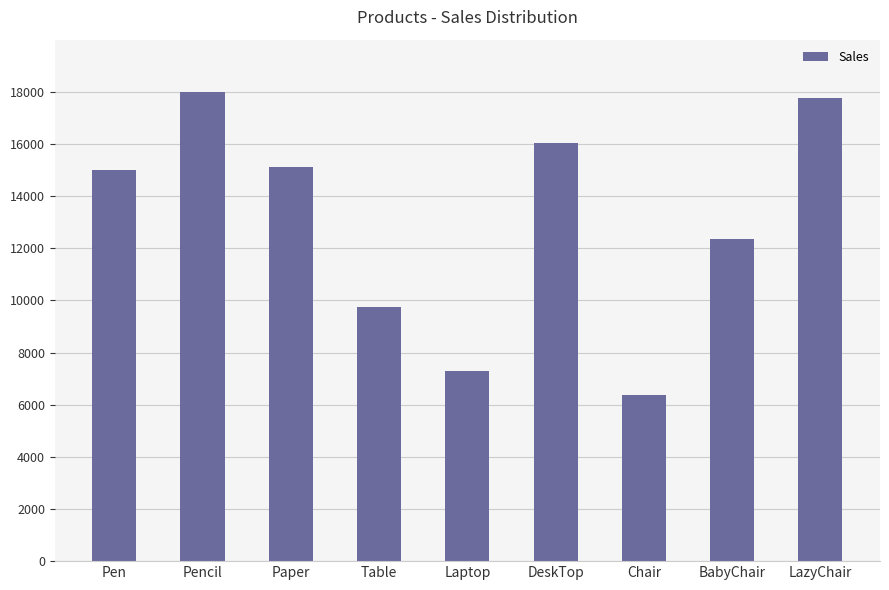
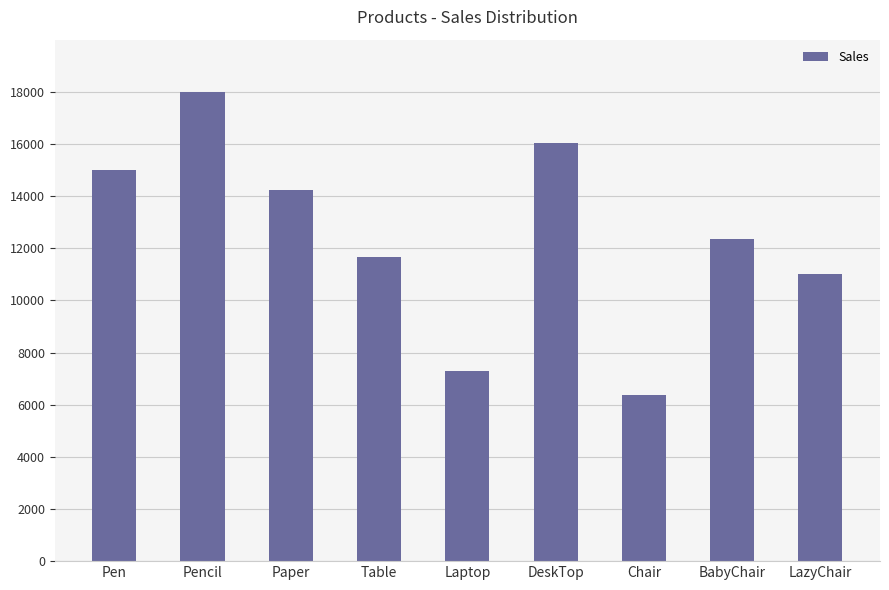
Paper: 15100 -> 14200
Table: 9800 -> 11600
LazyChair: 17800 -> 11000
